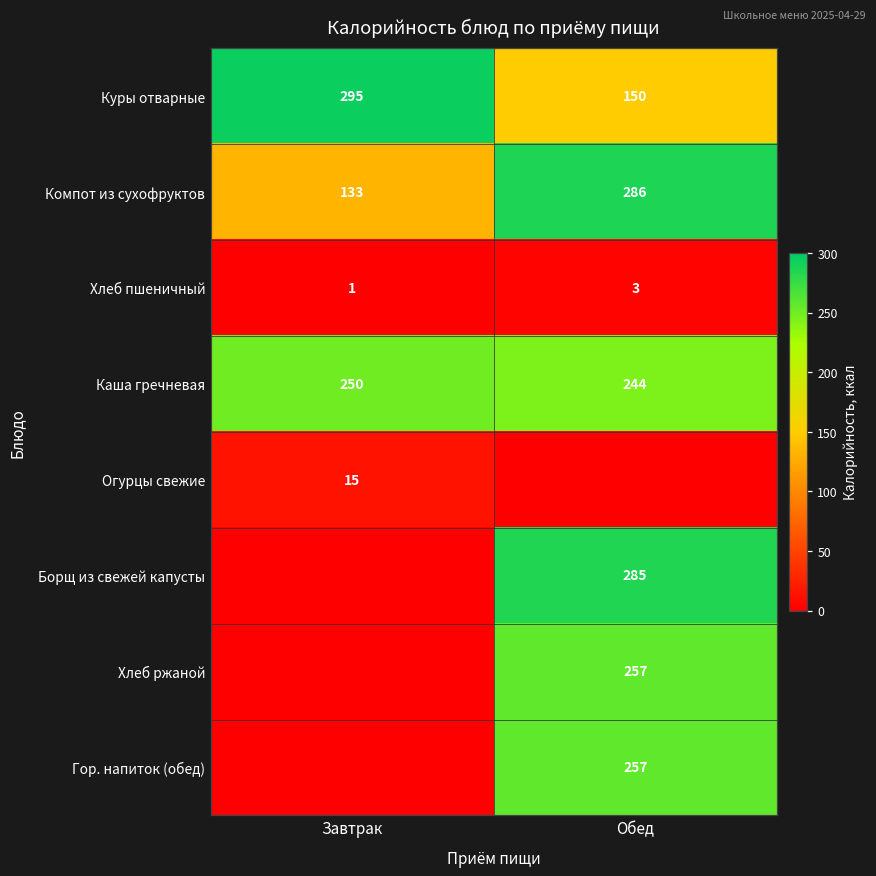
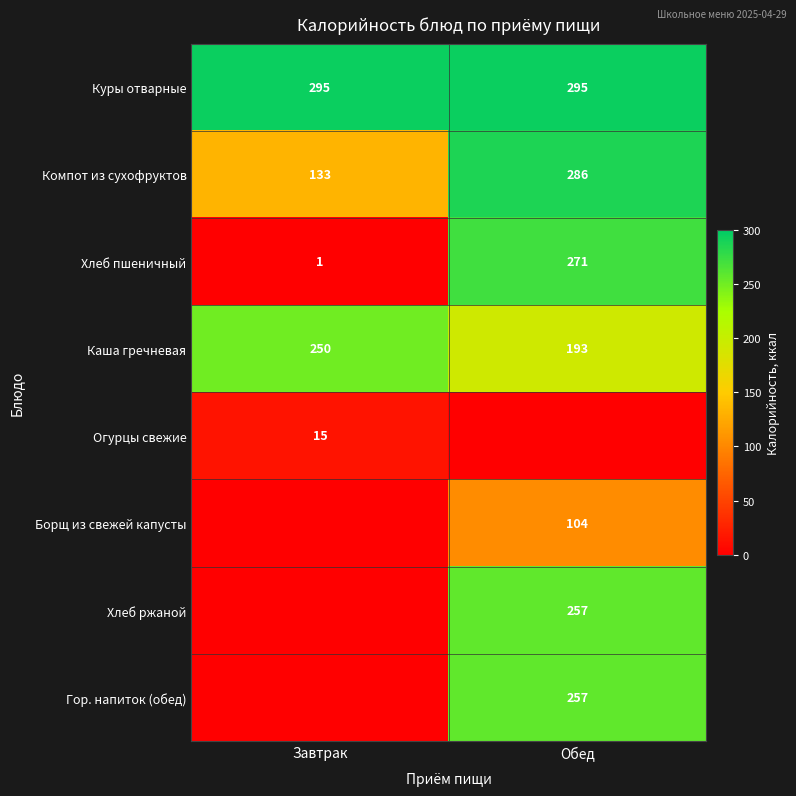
Куры отварные, Обед: 150 -> 295
Хлеб пшеничный, Обед: 3 -> 271
Каша гречневая, Обед: 244 -> 193
Борщ из свежей капусты, Обед: 285 -> 104
